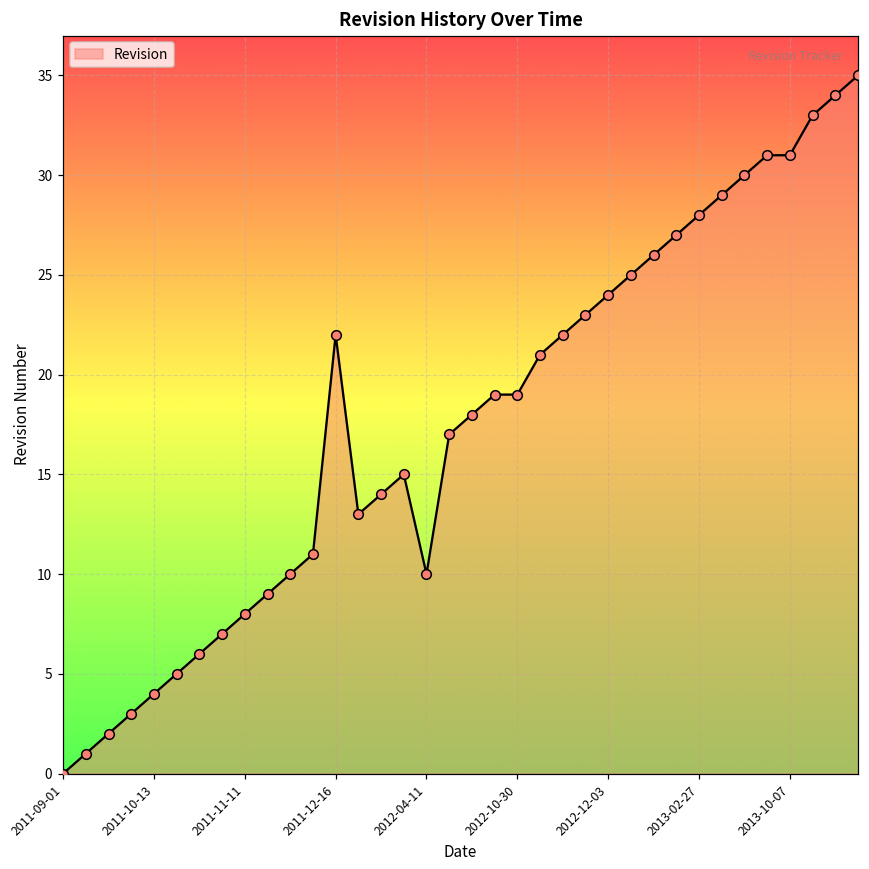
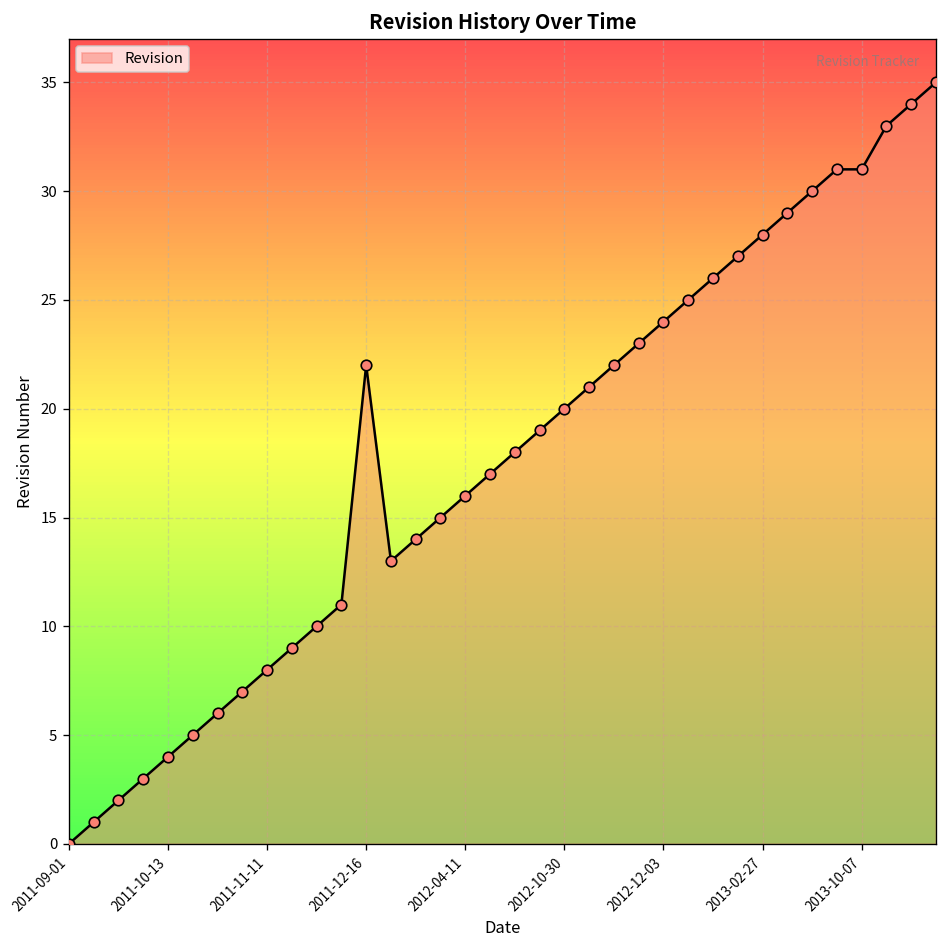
2012-04-11: 10 -> 16
2012-10-30: 19 -> 20
